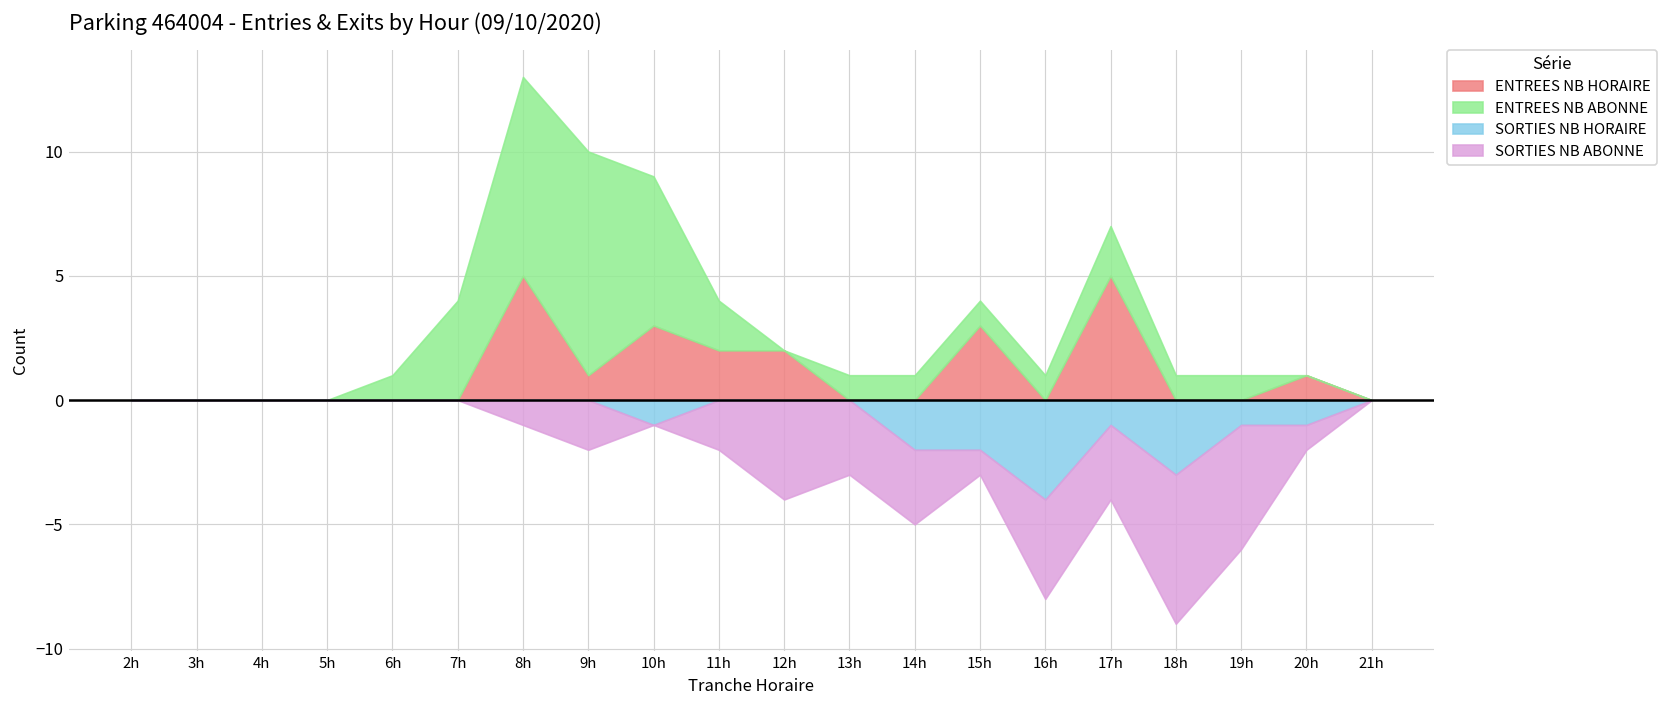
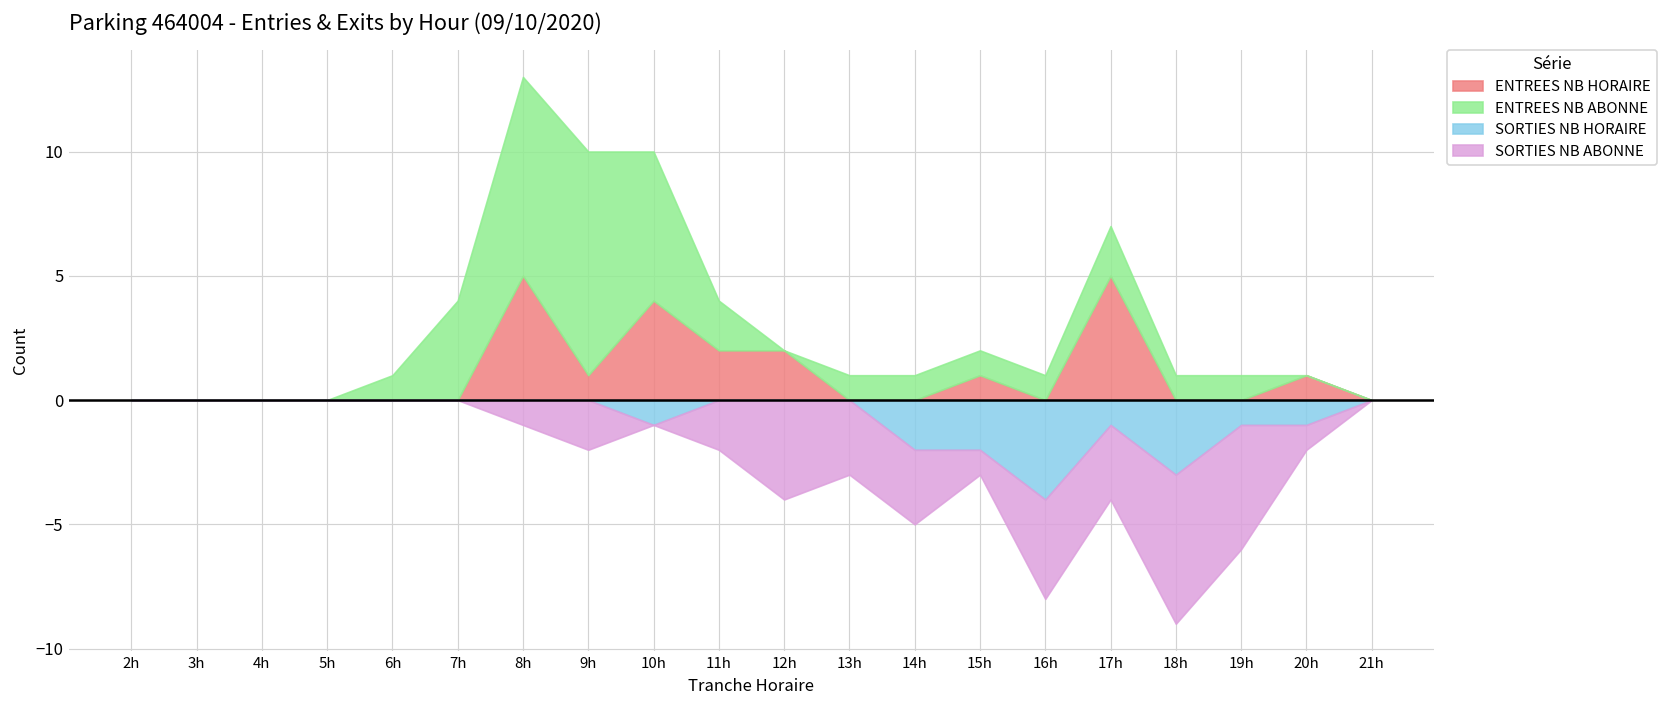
ENTREES NB HORAIRE, 10h: 3 -> 4
ENTREES NB HORAIRE, 15h: 3 -> 1
